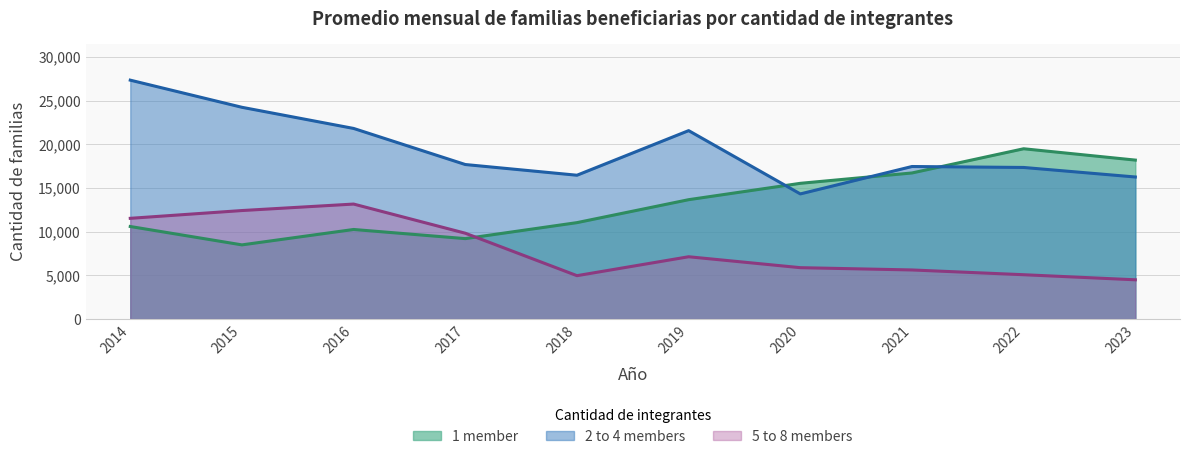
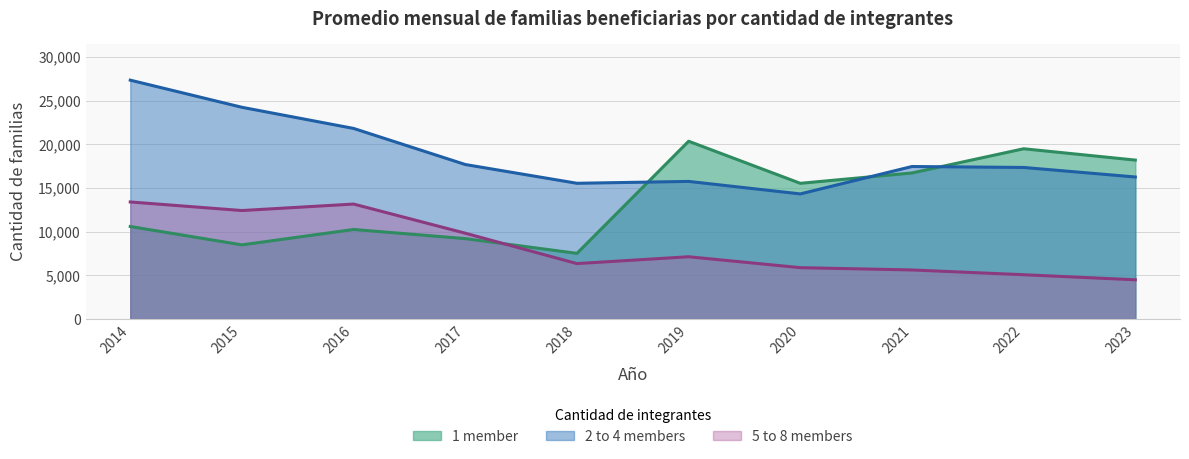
5 to 8 members, 2014: 12,000 -> 13,000
1 member, 2018: 11,000 -> 8,000
2 to 4 members, 2018: 16,500 -> 15,500
5 to 8 members, 2018: 5,000 -> 6,000
1 member, 2019: 14,000 -> 20,000
2 to 4 members, 2019: 22,000 -> 16,000
